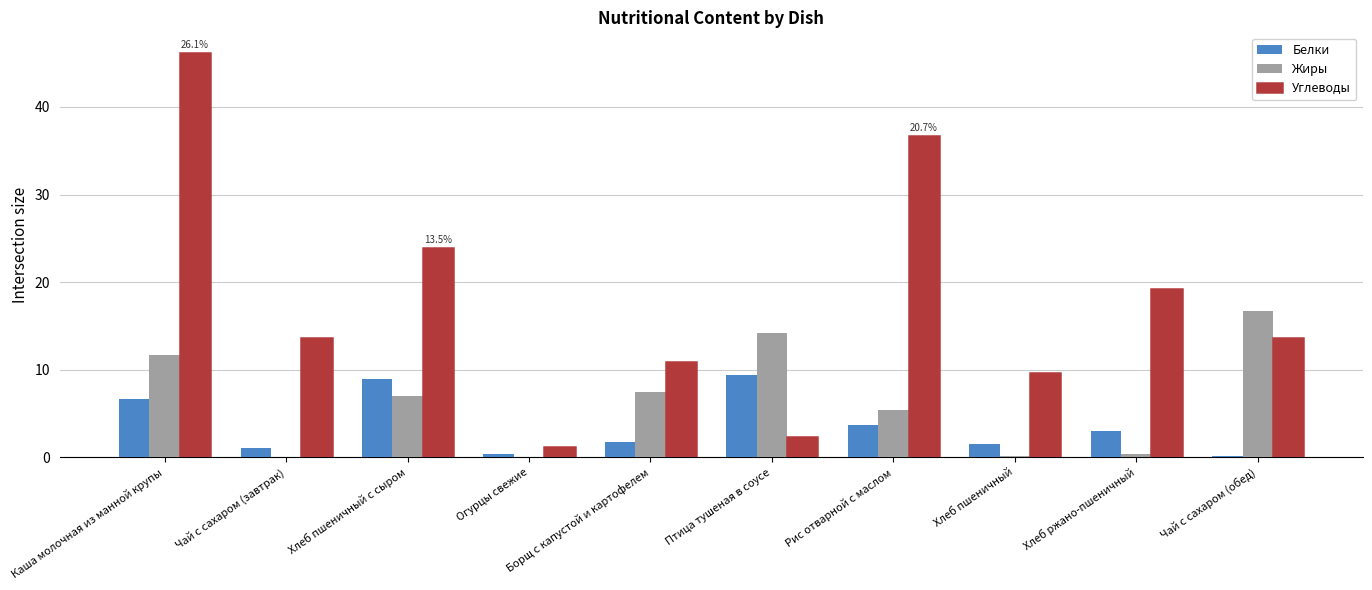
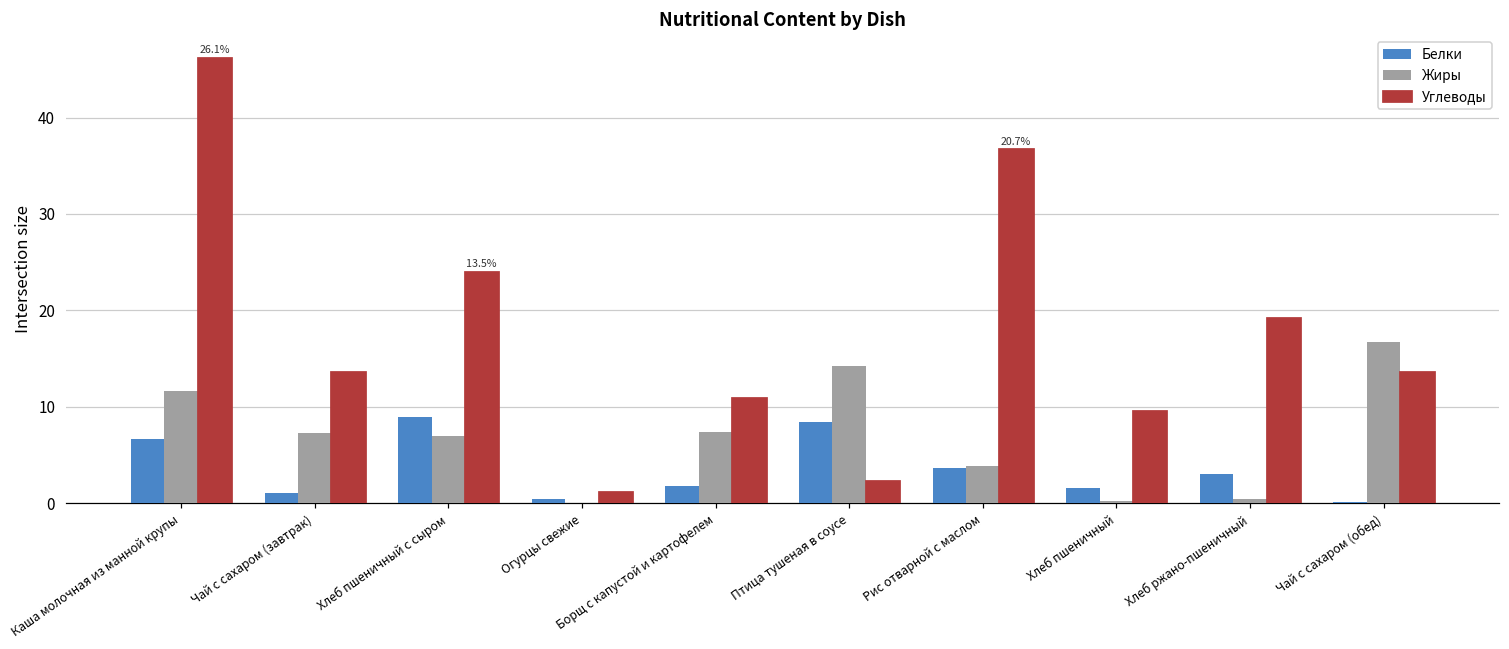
Жиры, Чай с сахаром (завтрак): 0 -> 7
Белки, Птица тушеная в соусе: 9 -> 8
Жиры, Рис отварной с маслом: 5 -> 4
